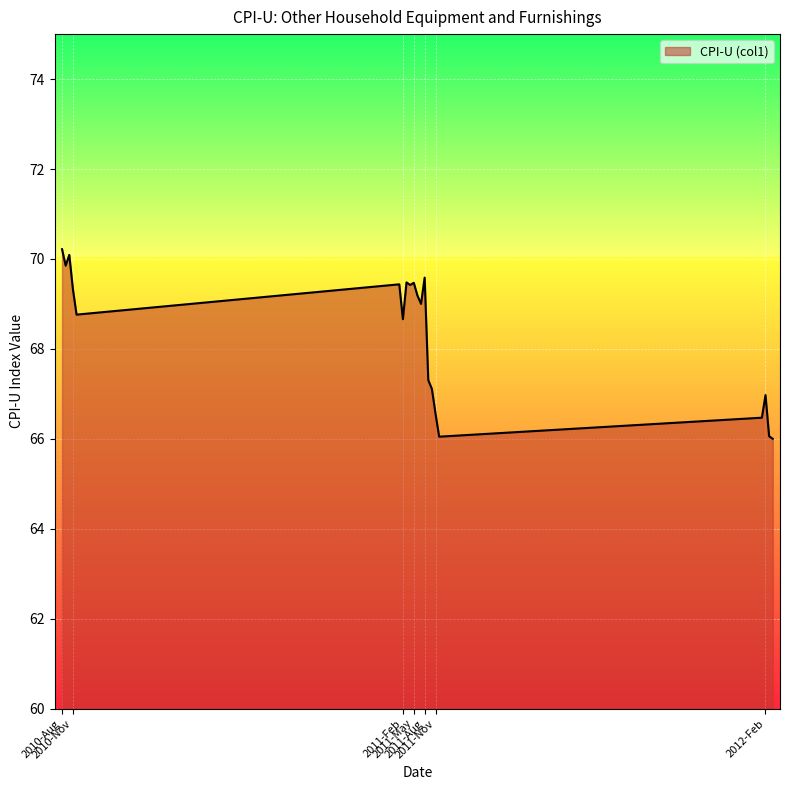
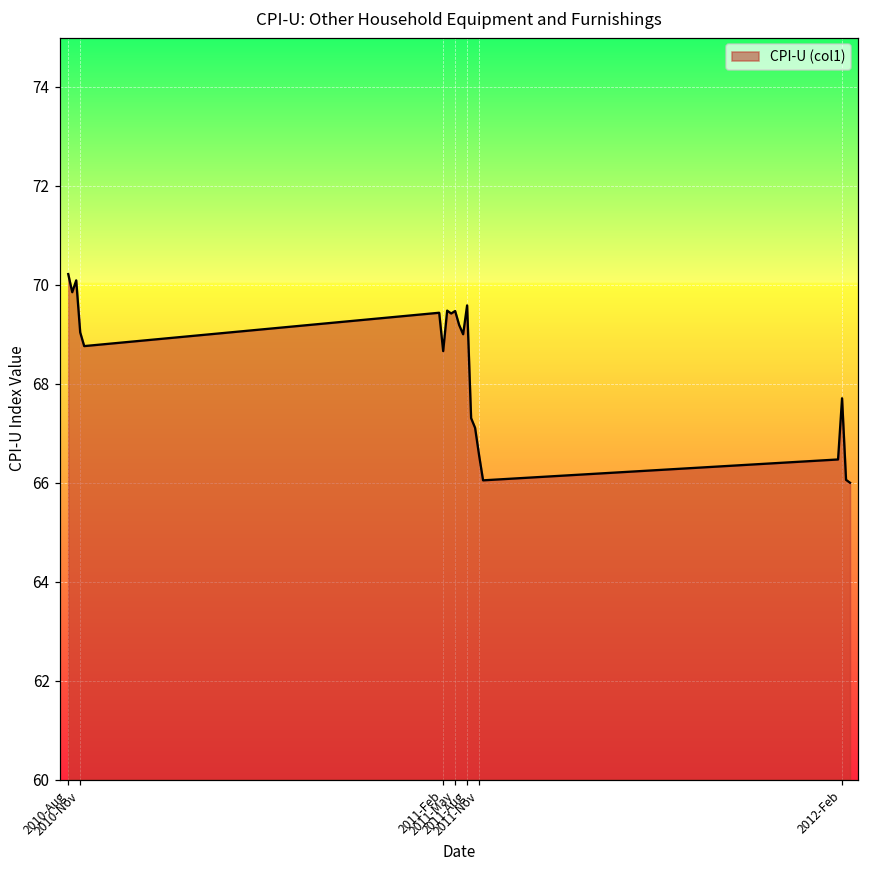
2010-Nov: 69.3 -> 69.0
2012-Feb: 67.0 -> 67.7
